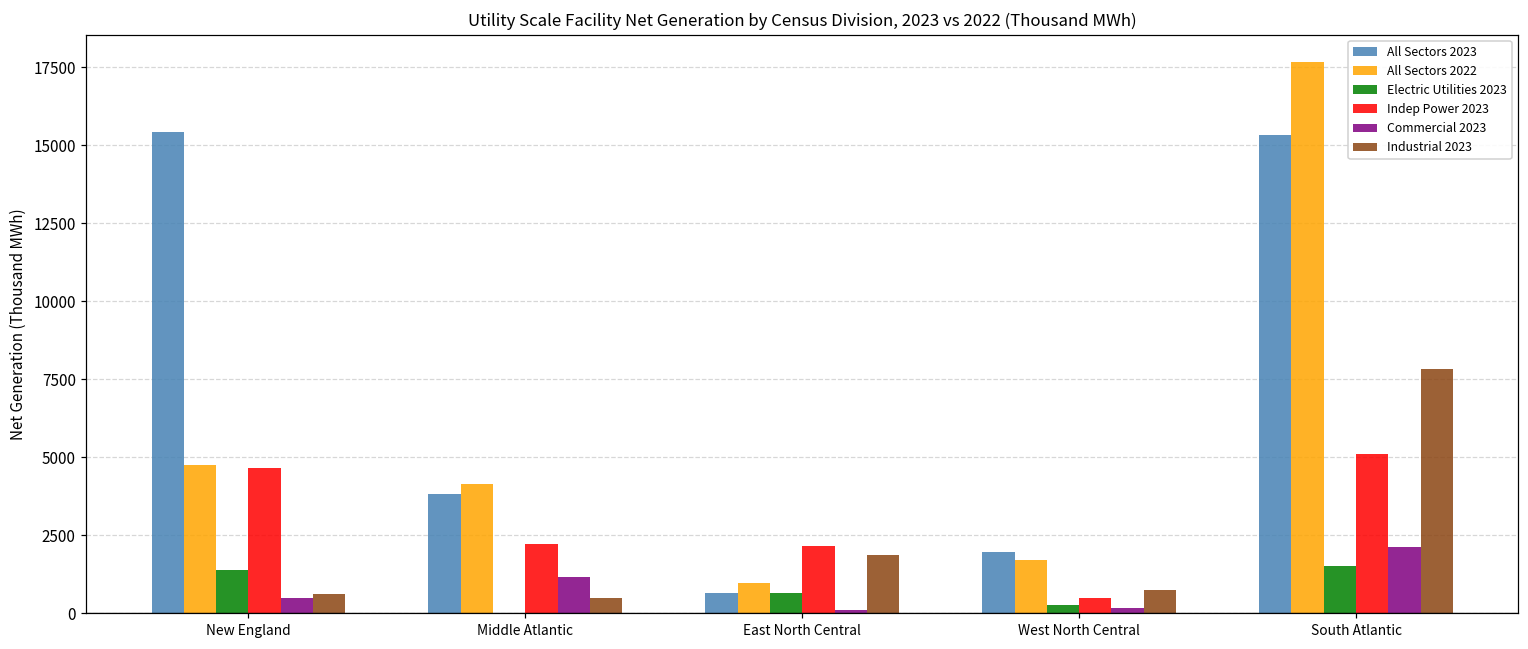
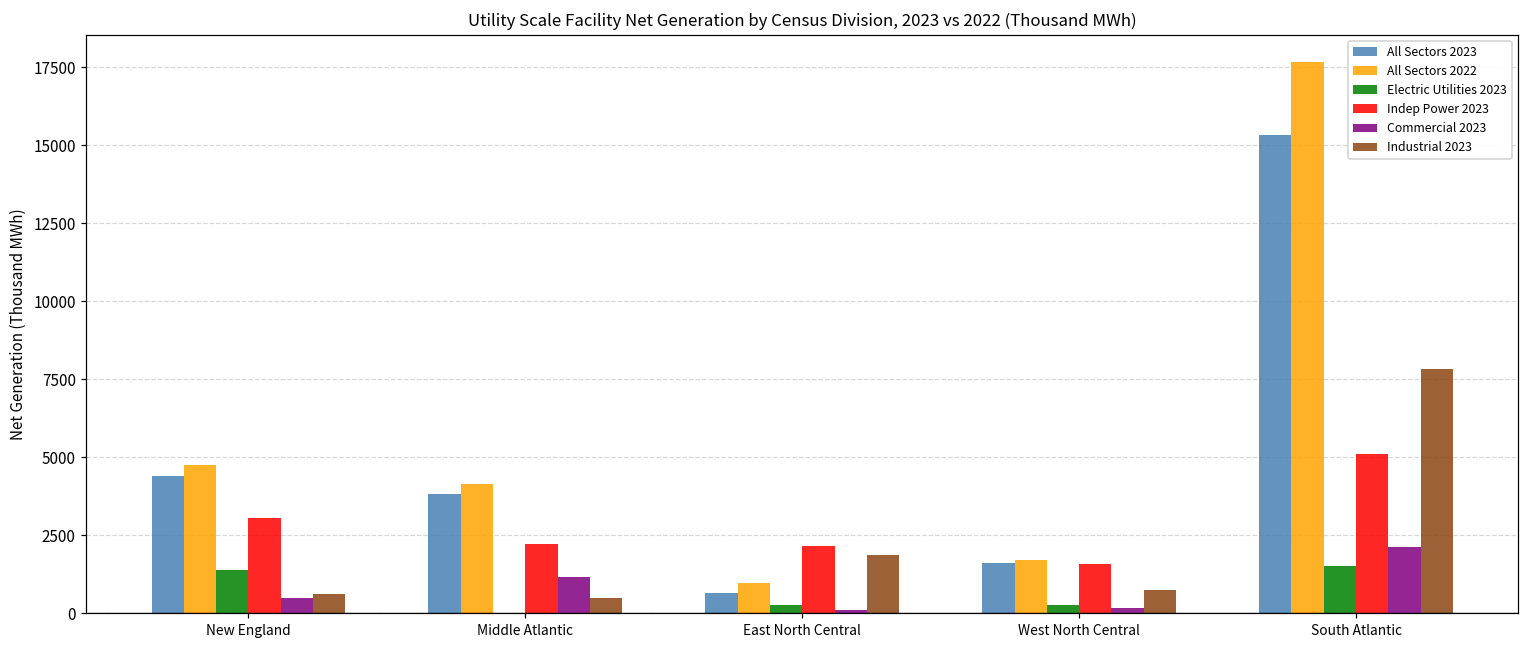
All Sectors 2023, New England: 15400 -> 4400
Indep Power 2023, New England: 4700 -> 3000
Electric Utilities 2023, East North Central: 600 -> 300
All Sectors 2023, West North Central: 2000 -> 1600
Indep Power 2023, West North Central: 500 -> 1600
